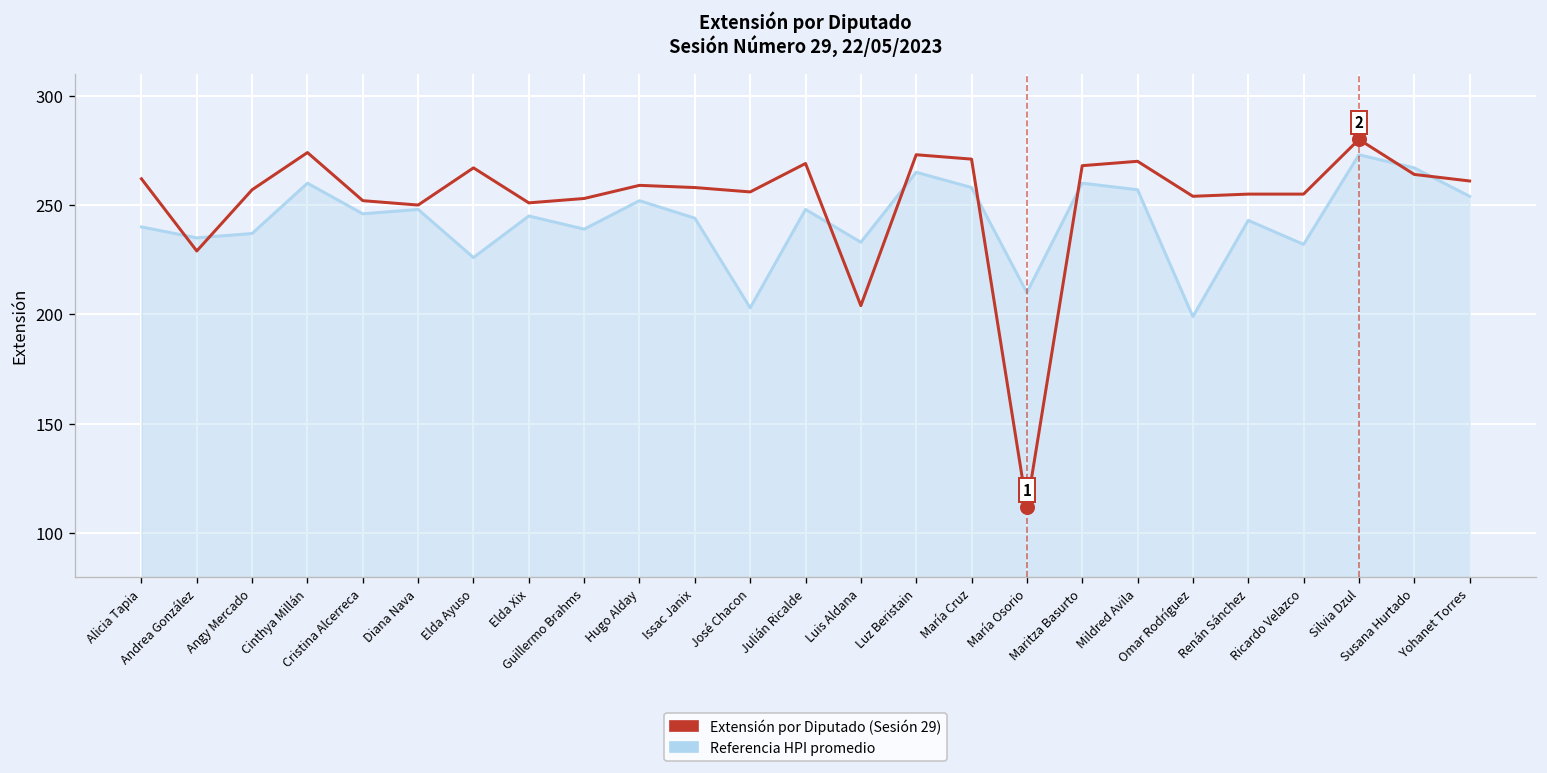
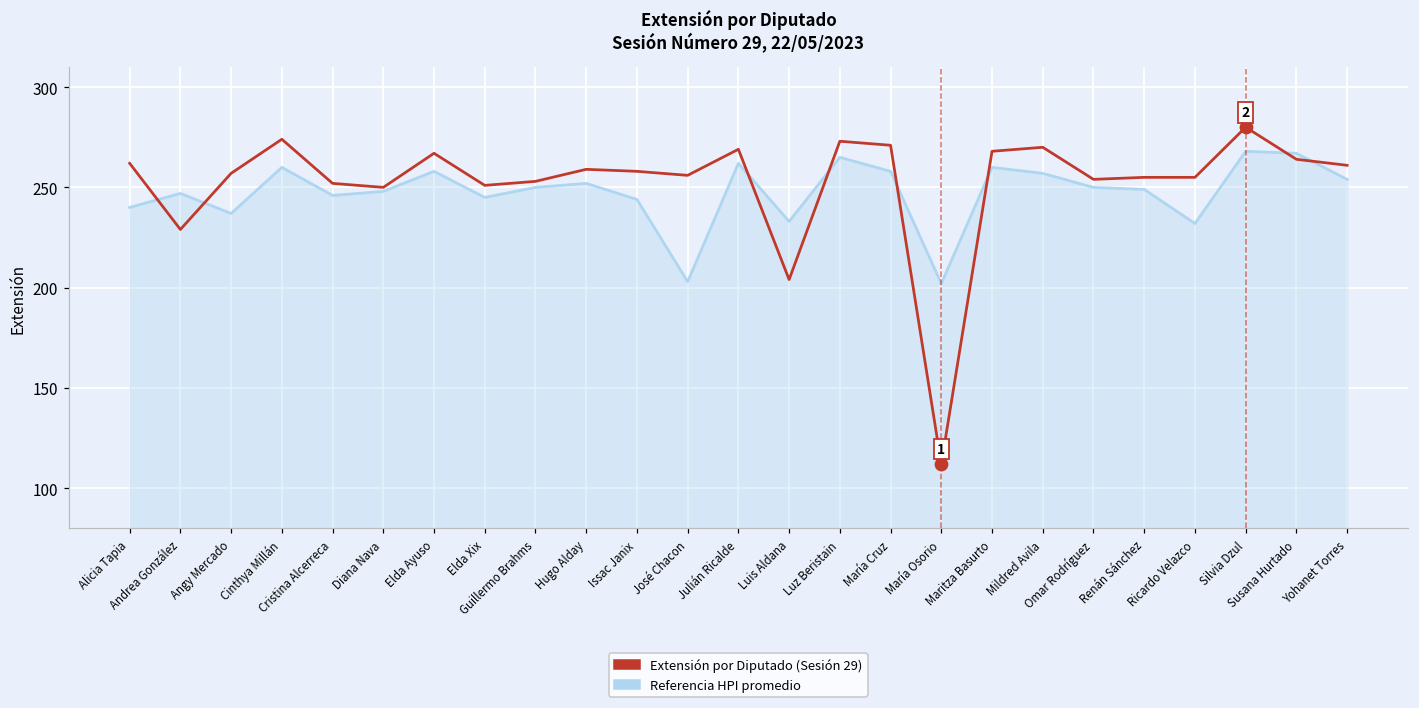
Referencia HPI promedio, Andrea González: 235 -> 247
Referencia HPI promedio, Elda Ayuso: 226 -> 258
Referencia HPI promedio, Guillermo Brahms: 239 -> 250
Referencia HPI promedio, Julián Ricalde: 248 -> 262
Referencia HPI promedio, María Osorio: 210 -> 202
Referencia HPI promedio, Omar Rodríguez: 199 -> 250
Referencia HPI promedio, Renán Sánchez: 243 -> 249
Referencia HPI promedio, Silvia Dzul: 273 -> 268
